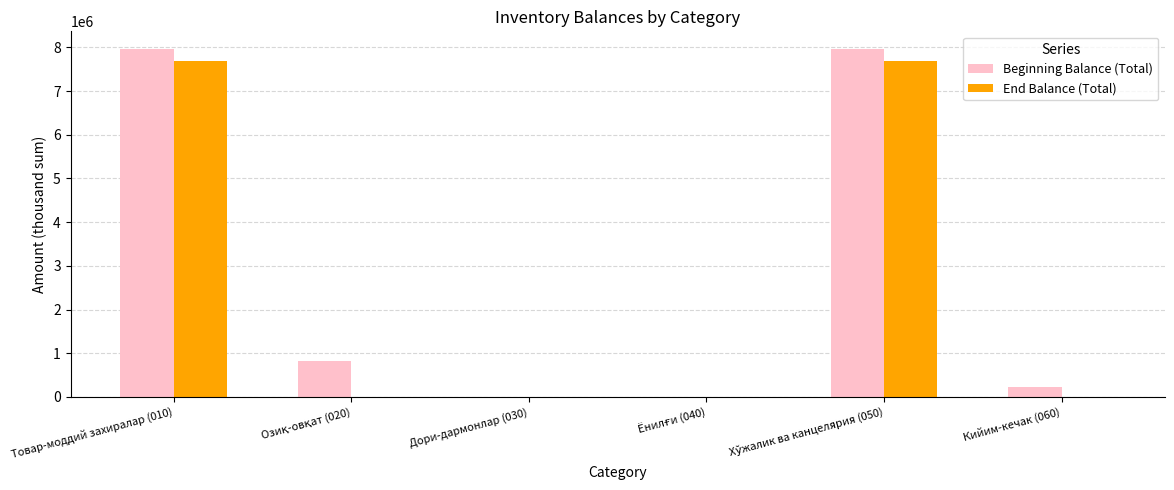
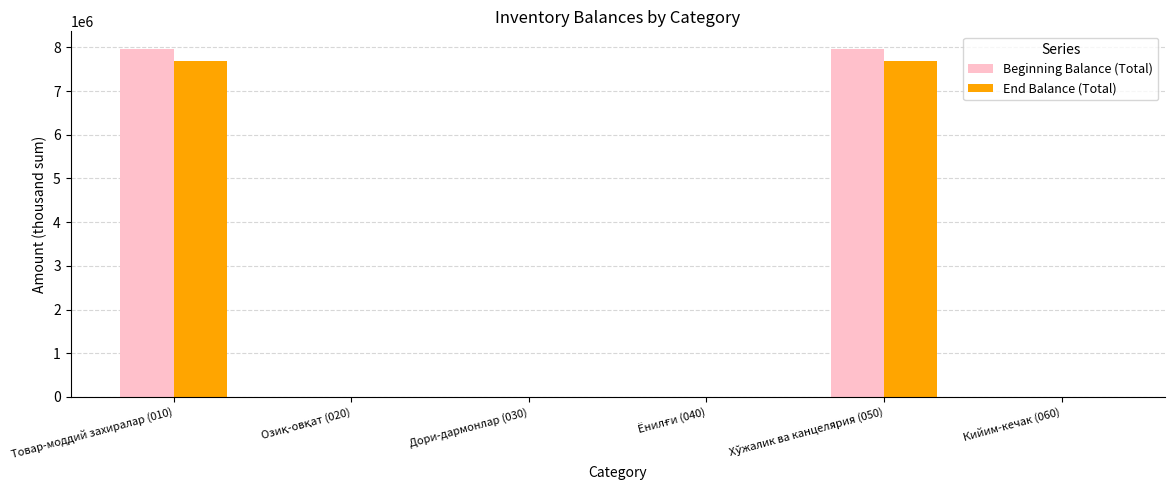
Beginning Balance (Total), Озиқ-овқат (020): 800000 -> 0
Beginning Balance (Total), Кийим-кечак (060): 200000 -> 0
